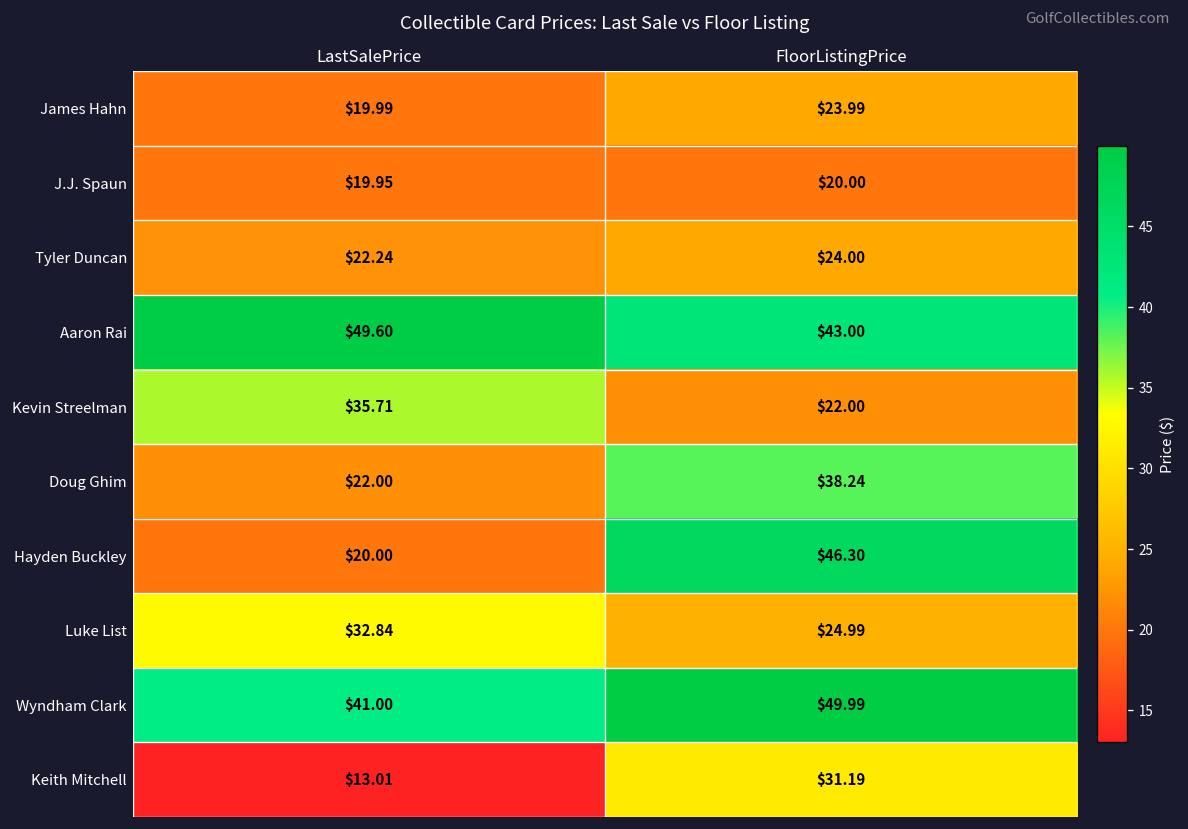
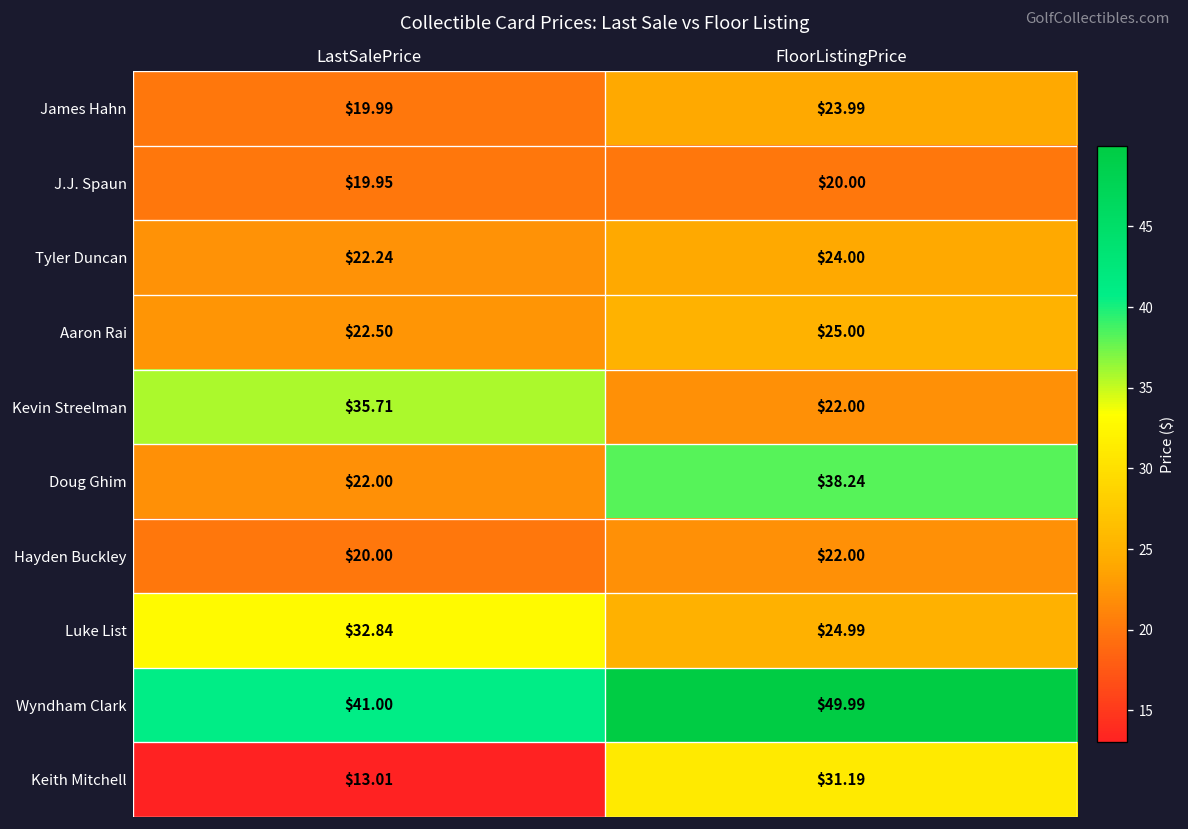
Aaron Rai, LastSalePrice: $49.60 -> $22.50
Aaron Rai, FloorListingPrice: $43.00 -> $25.00
Hayden Buckley, FloorListingPrice: $46.30 -> $22.00
